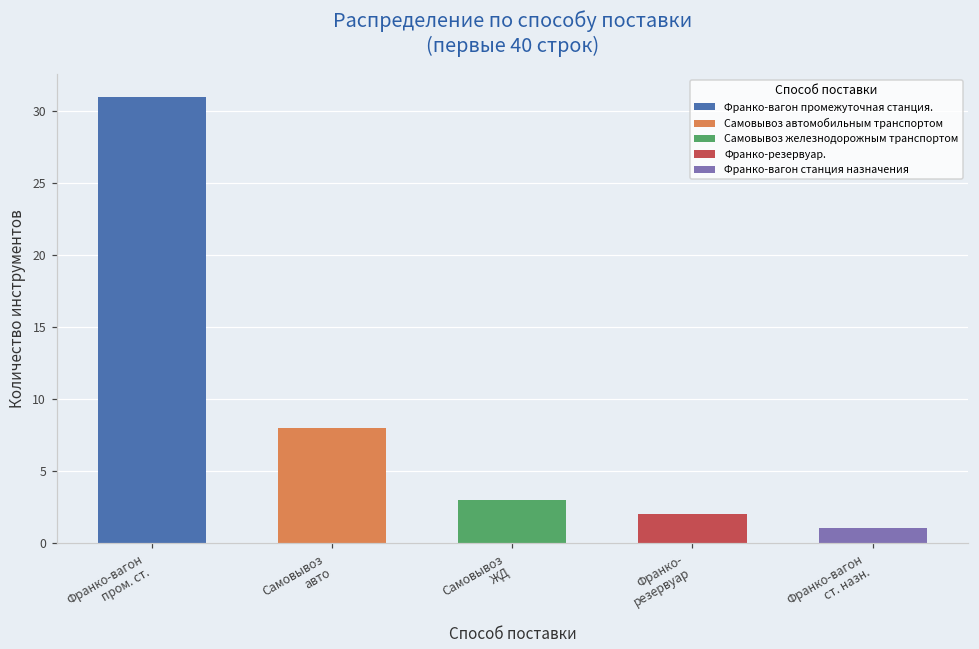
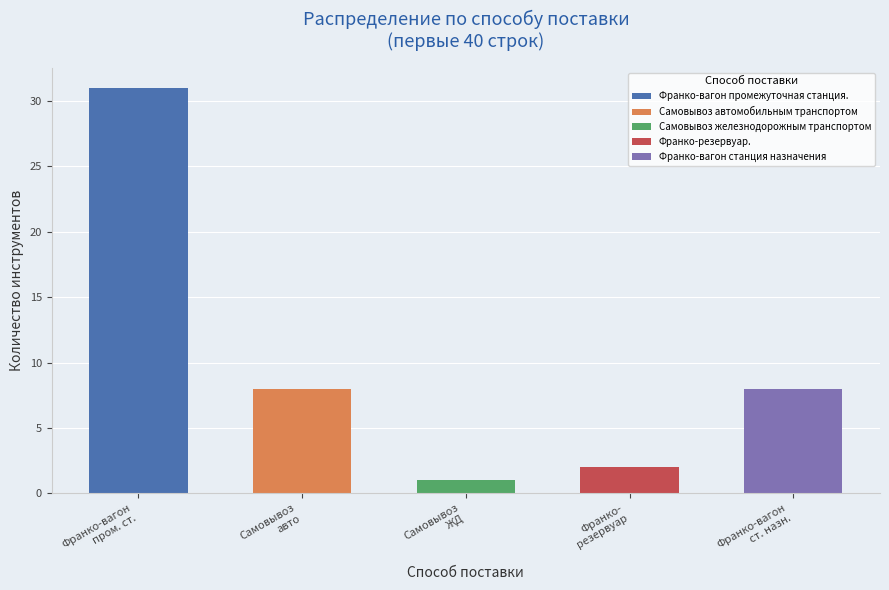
Самовывоз ЖД: 3 -> 1
Франко-вагон ст. назн.: 1 -> 8
